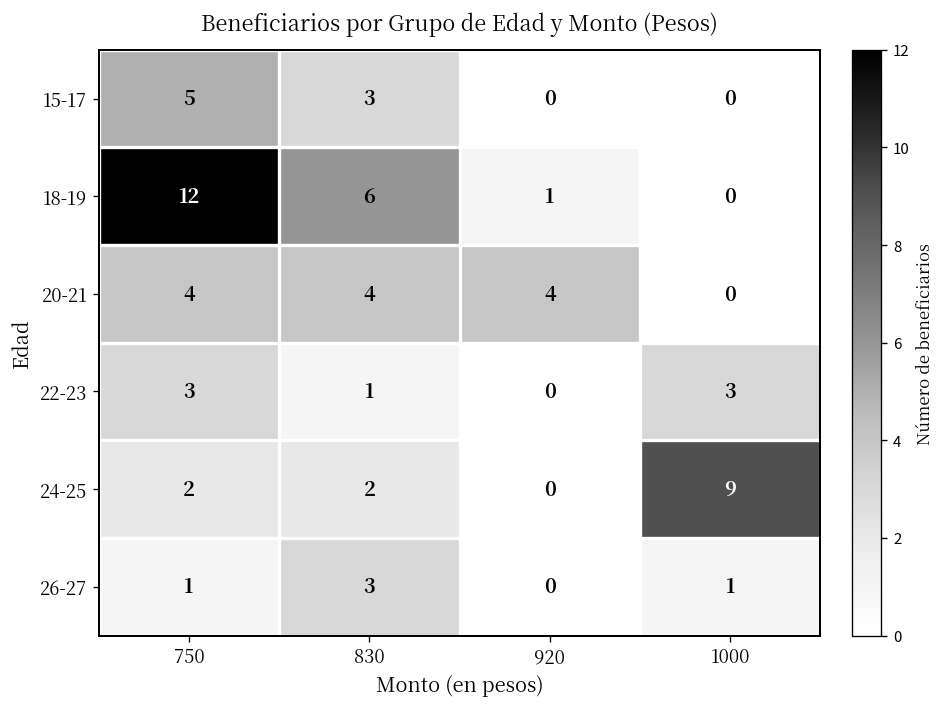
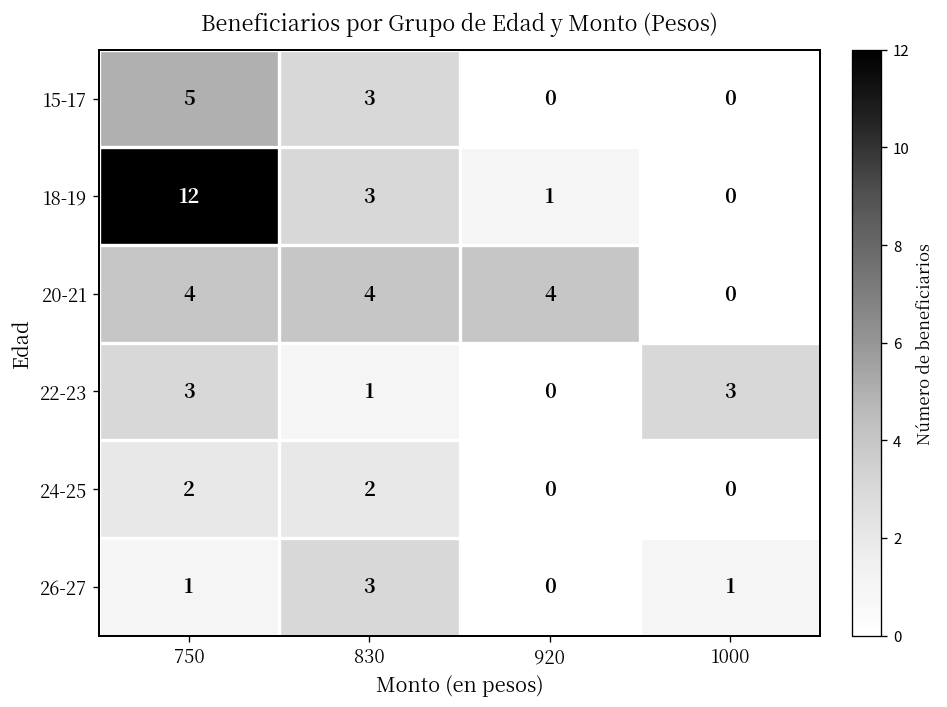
18-19, 830: 6 -> 3
24-25, 1000: 9 -> 0
